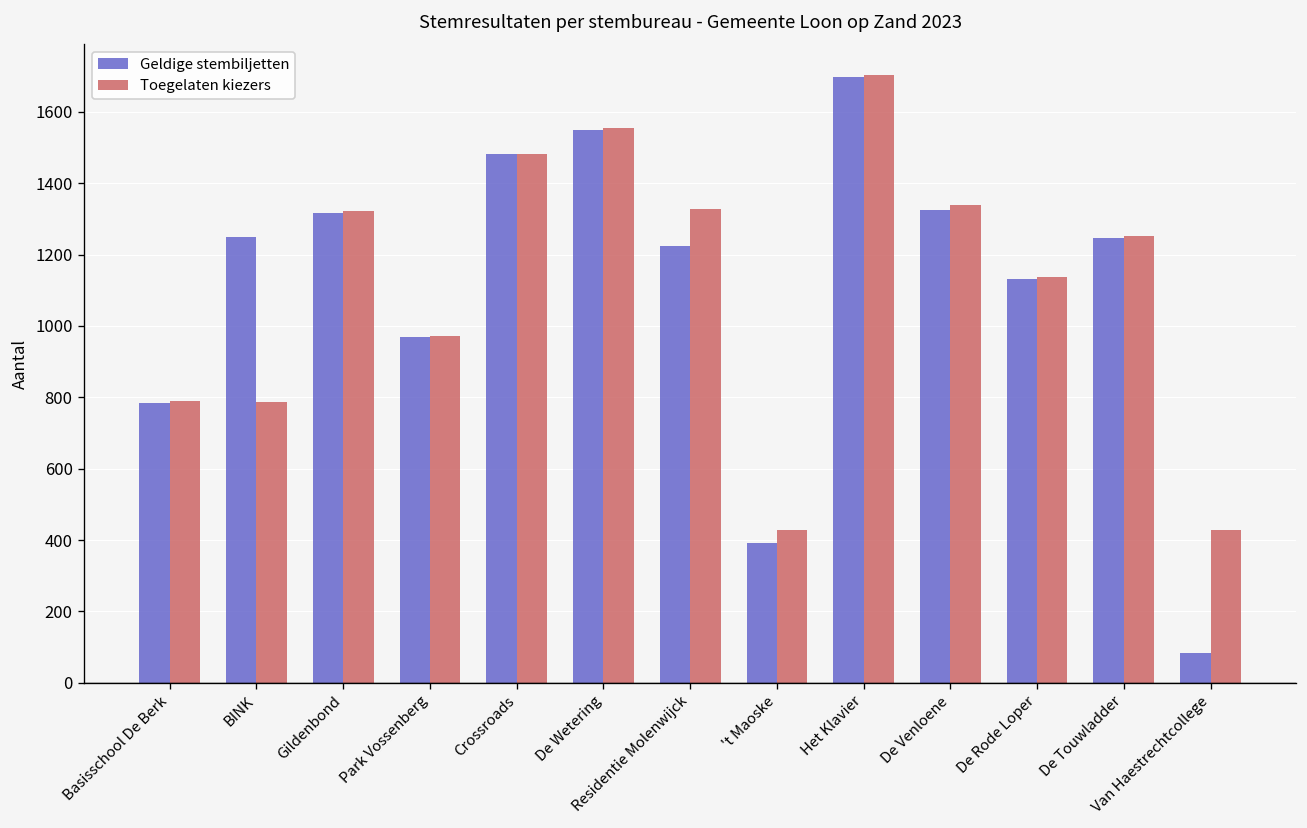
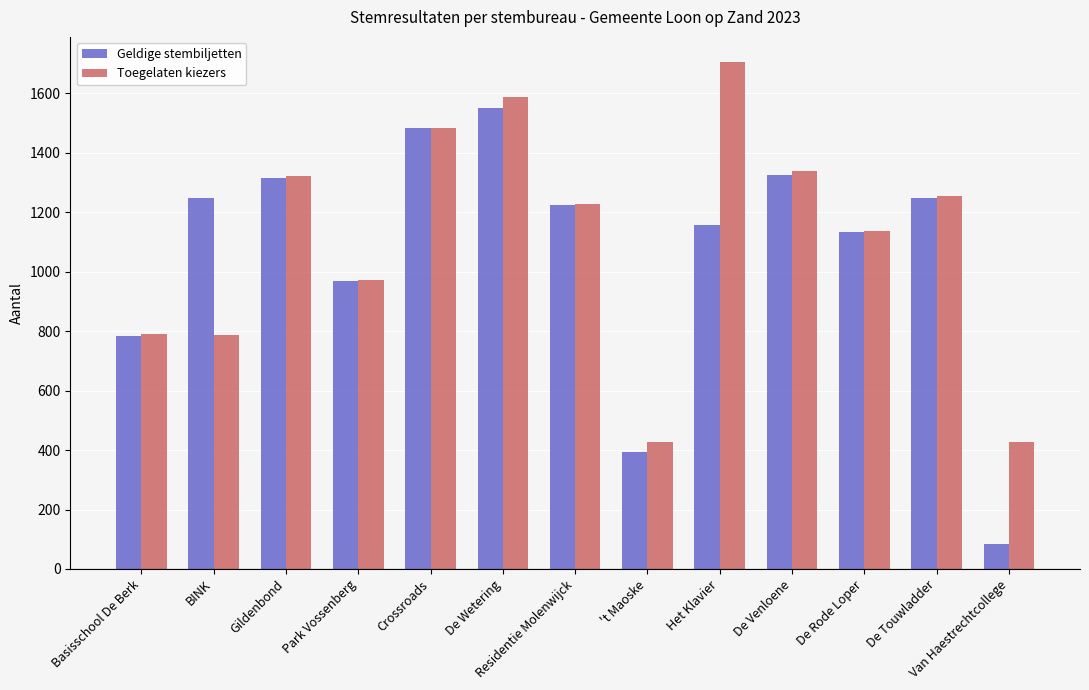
Toegelaten kiezers, De Wetering: 1560 -> 1590
Toegelaten kiezers, Residentie Molenwijck: 1330 -> 1230
Geldige stembiljetten, Het Klavier: 1700 -> 1160
